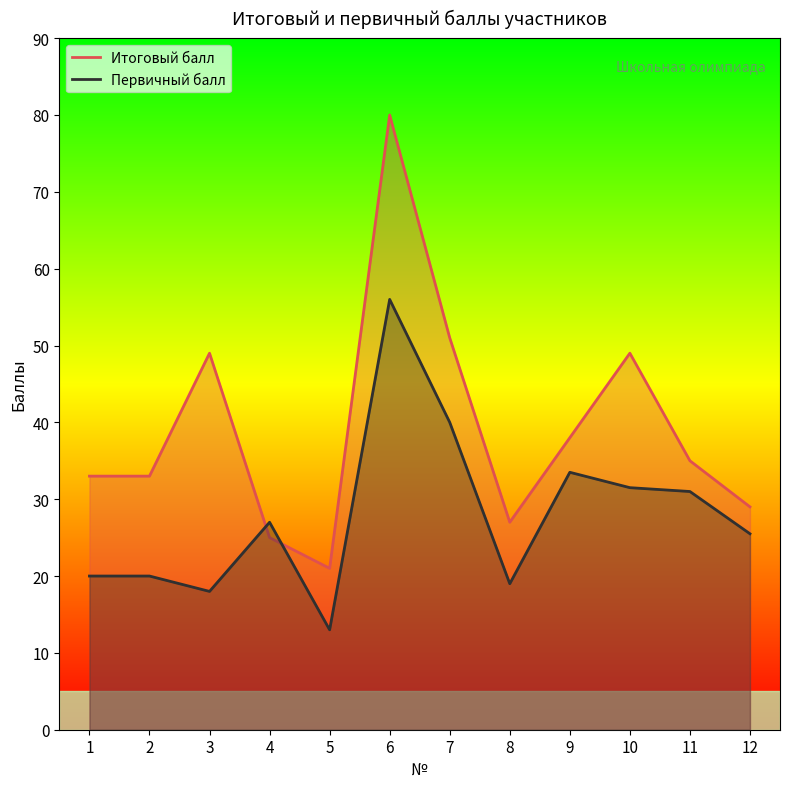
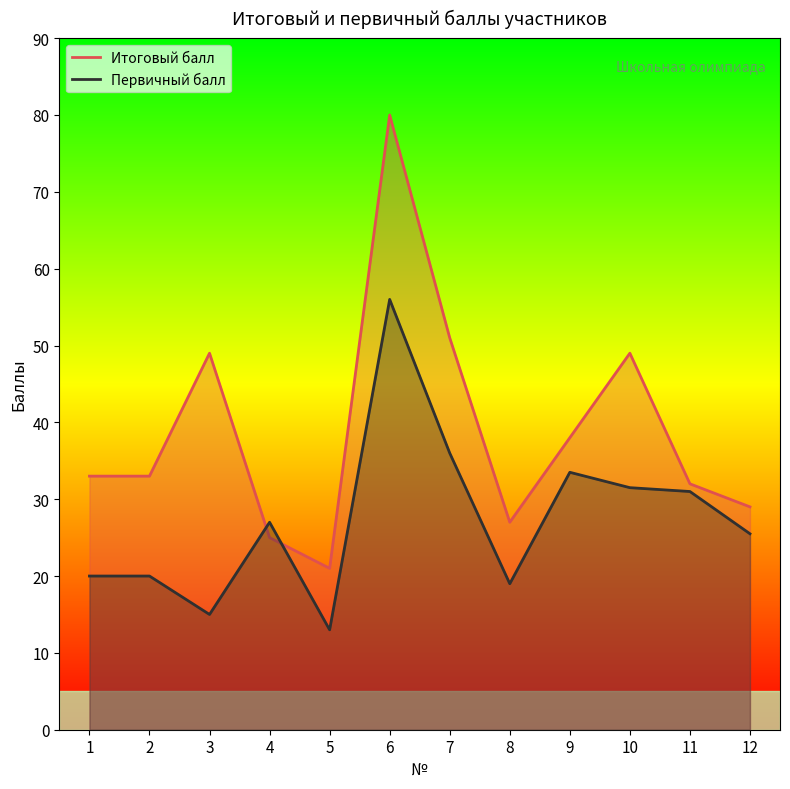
Первичный балл, 3: 18 -> 15
Первичный балл, 7: 40 -> 36
Итоговый балл, 11: 35 -> 32
